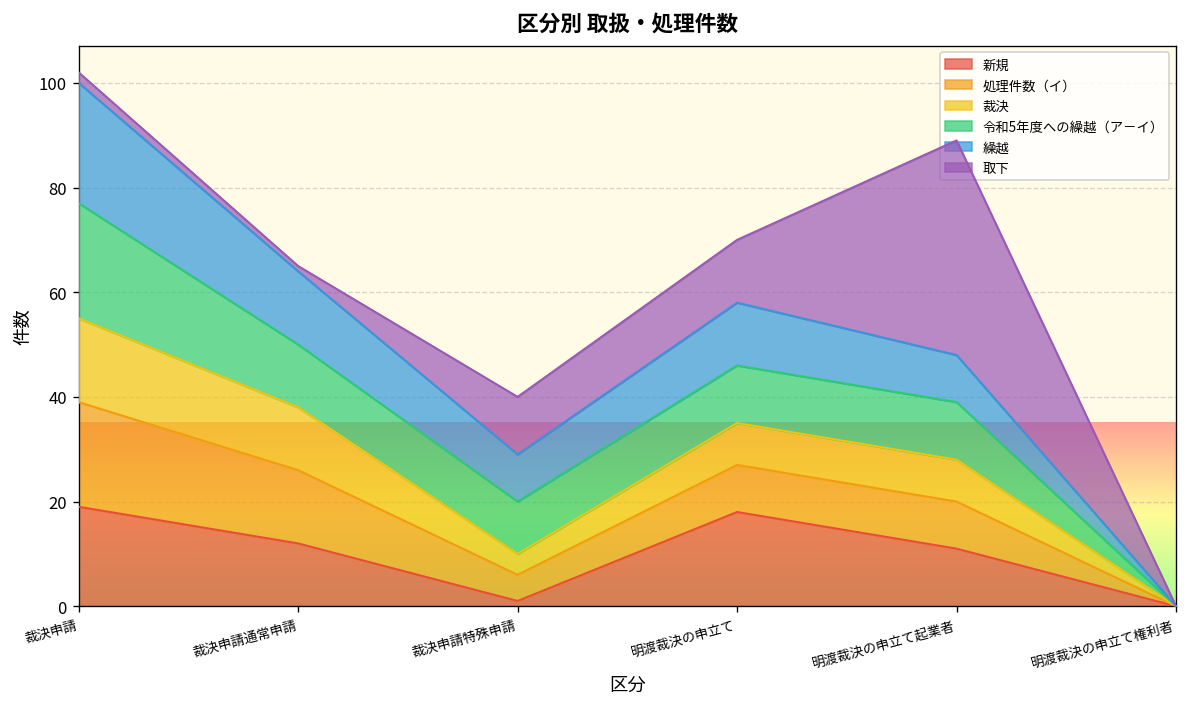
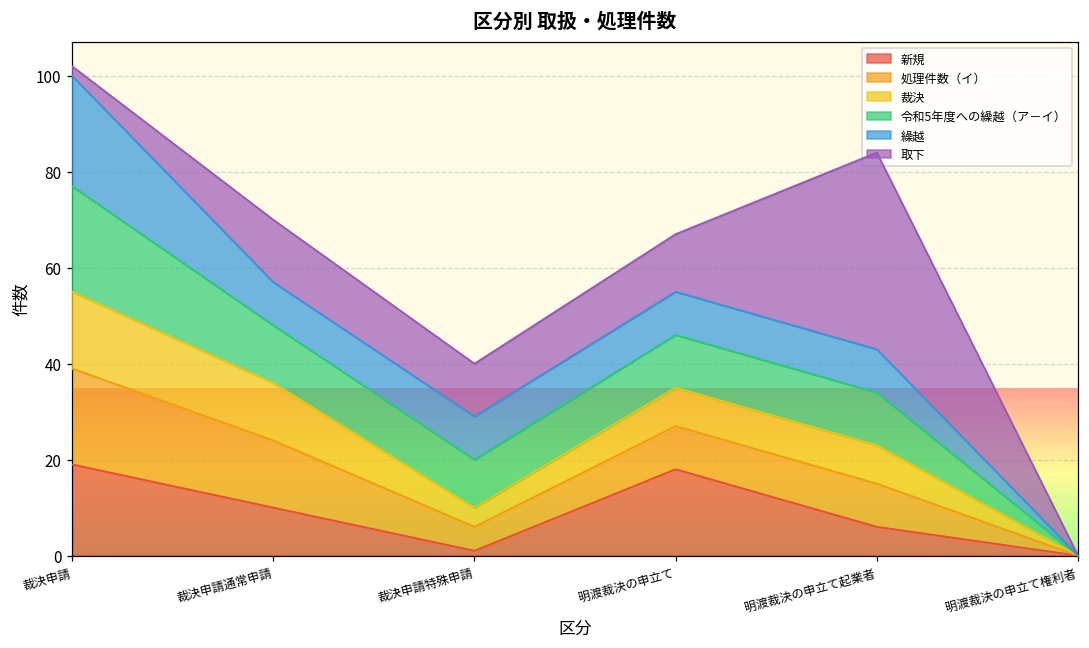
新規, 裁決申請通常申請: 12 -> 10
繰越, 裁決申請通常申請: 14 -> 9
取下, 裁決申請通常申請: 1 -> 13
繰越, 明渡裁決の申立て: 12 -> 9
新規, 明渡裁決の申立て起業者: 11 -> 6
